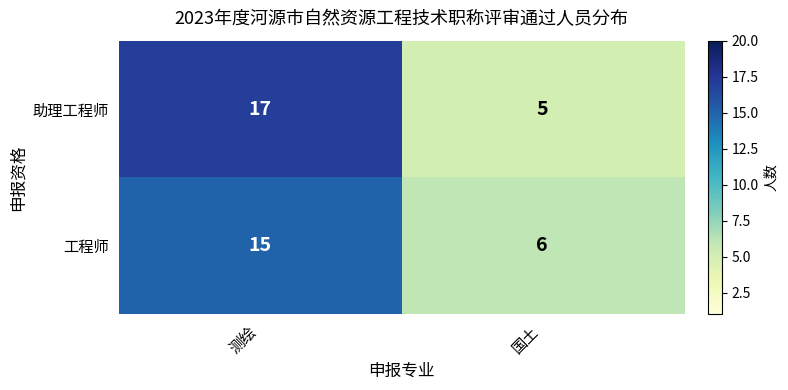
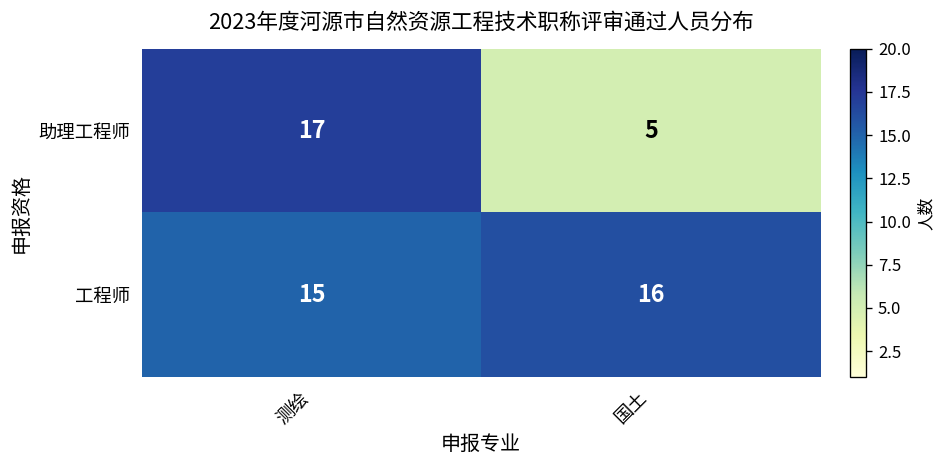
工程师, 国土: 6 -> 16
